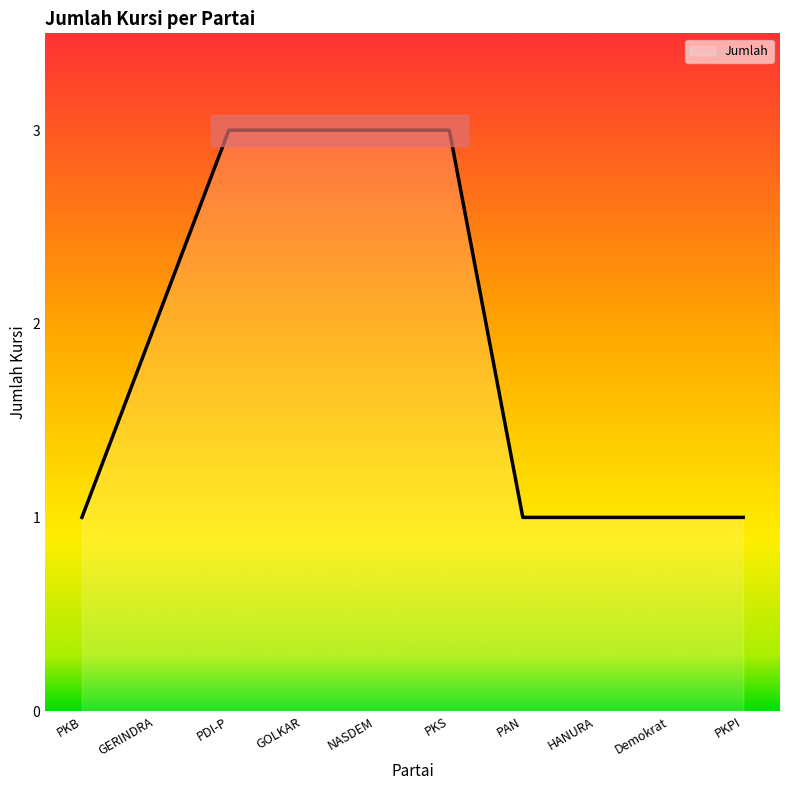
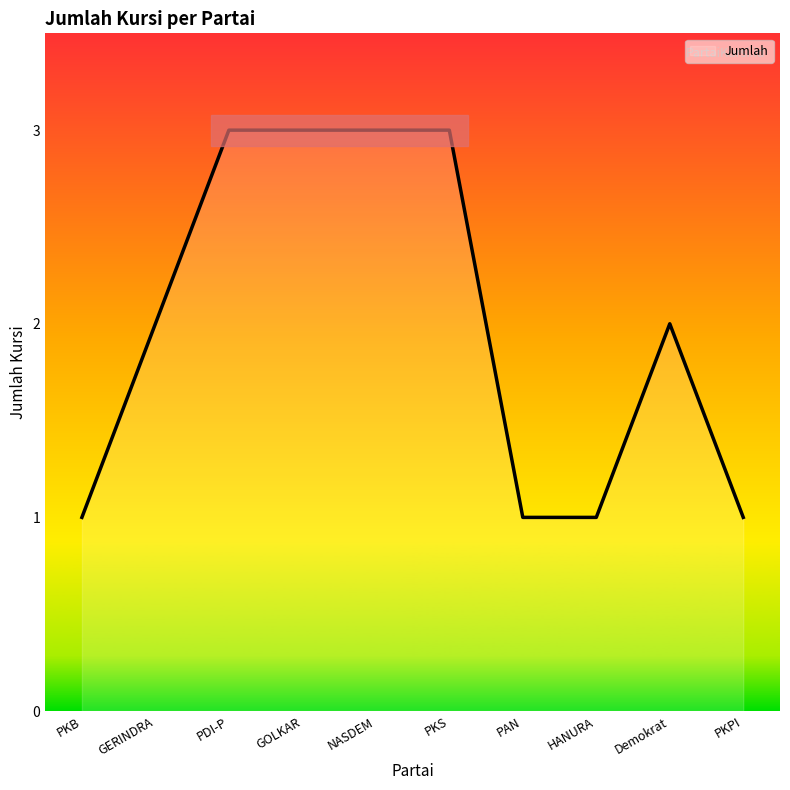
Demokrat: 1 -> 2
